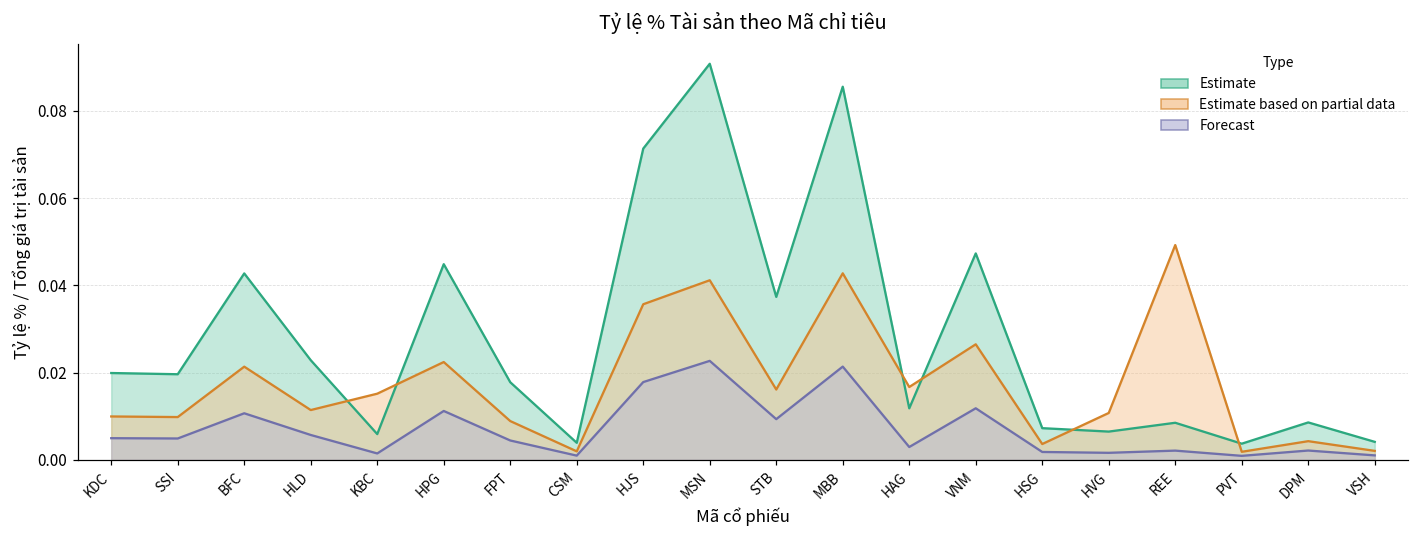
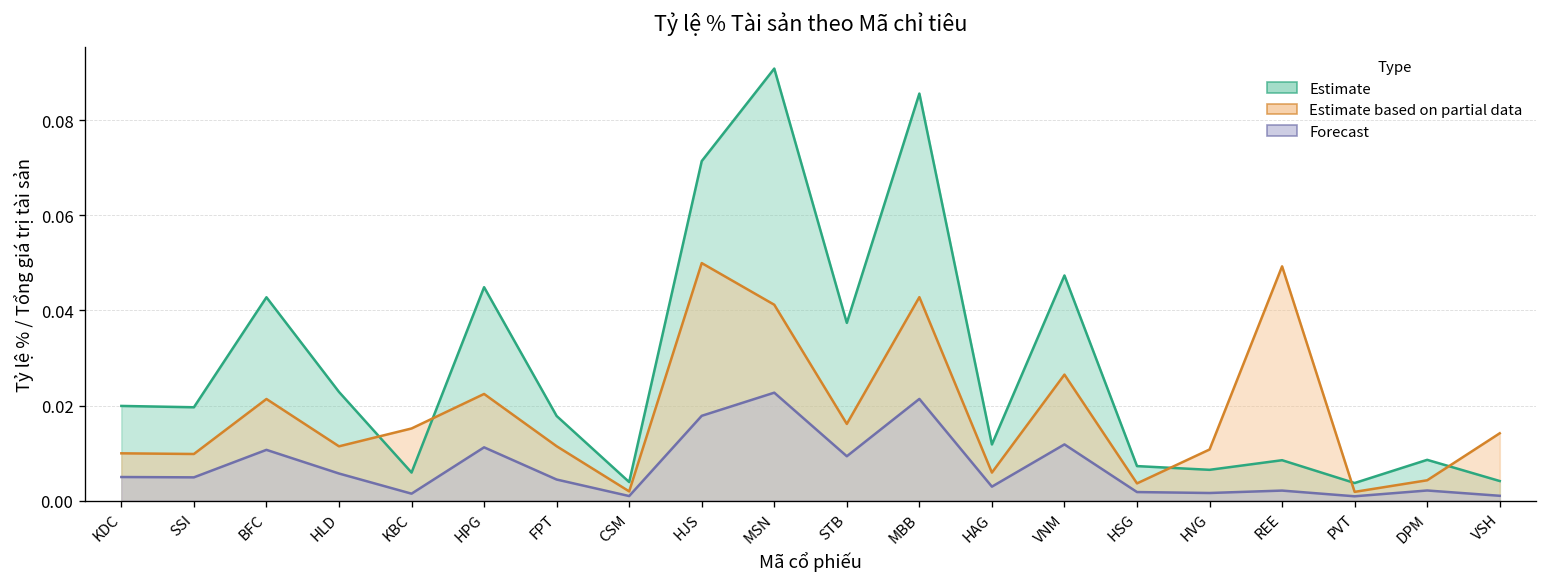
Estimate based on partial data, FPT: 0.009 -> 0.011
Estimate based on partial data, HJS: 0.036 -> 0.050
Estimate based on partial data, HAG: 0.017 -> 0.006
Estimate based on partial data, VSH: 0.002 -> 0.014
